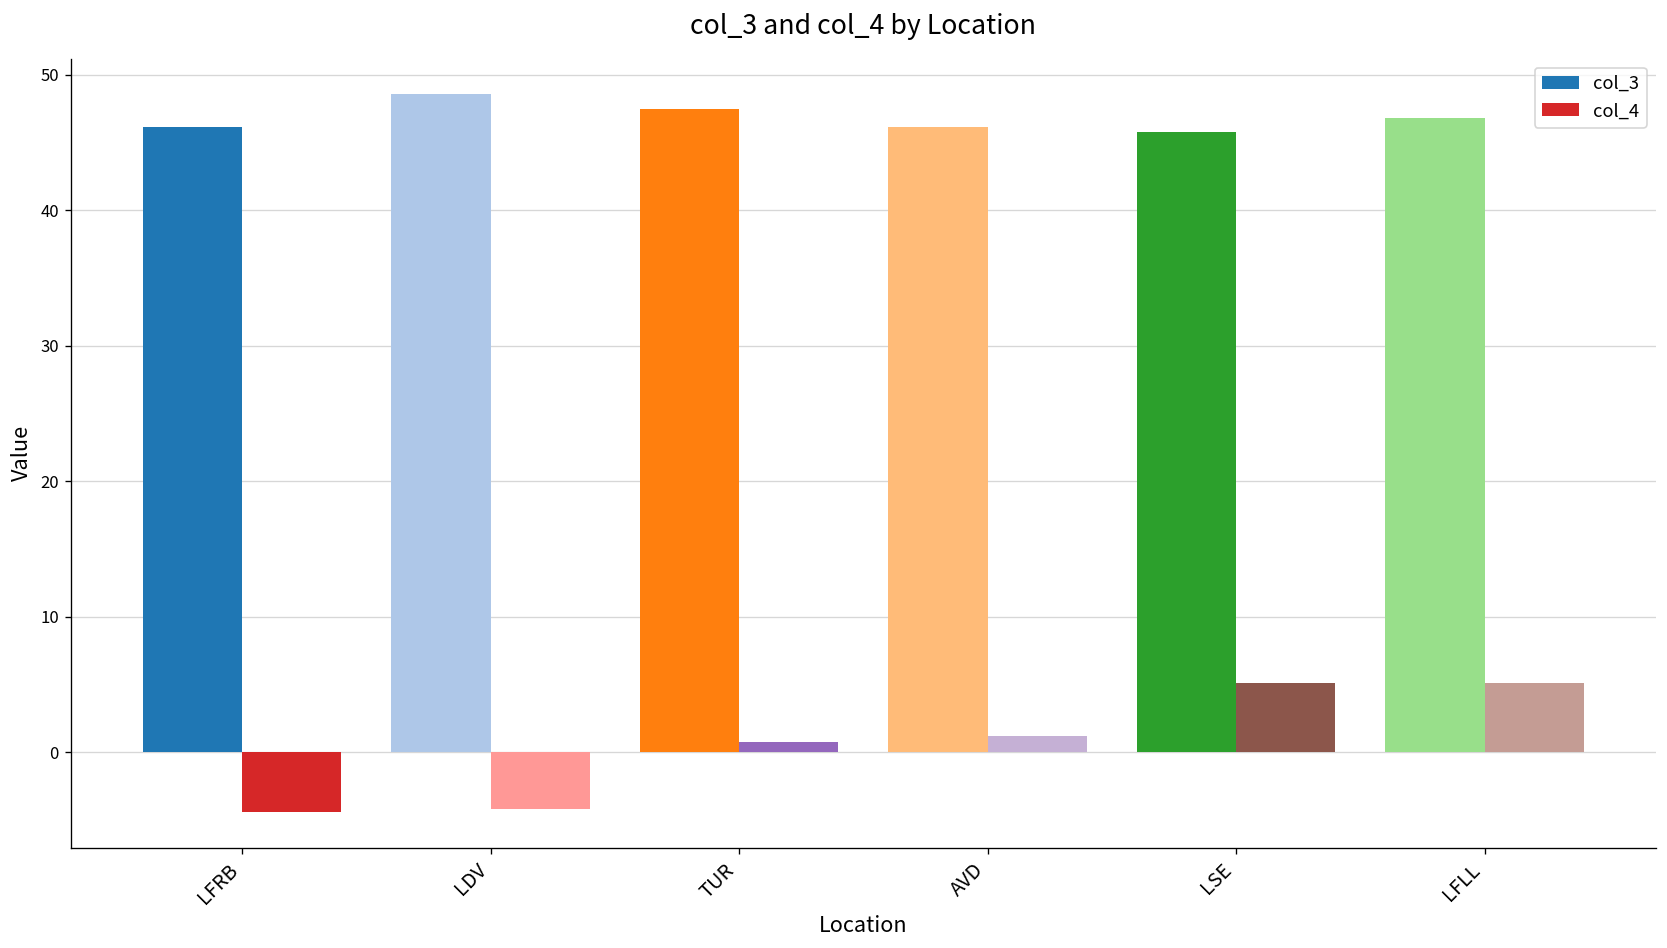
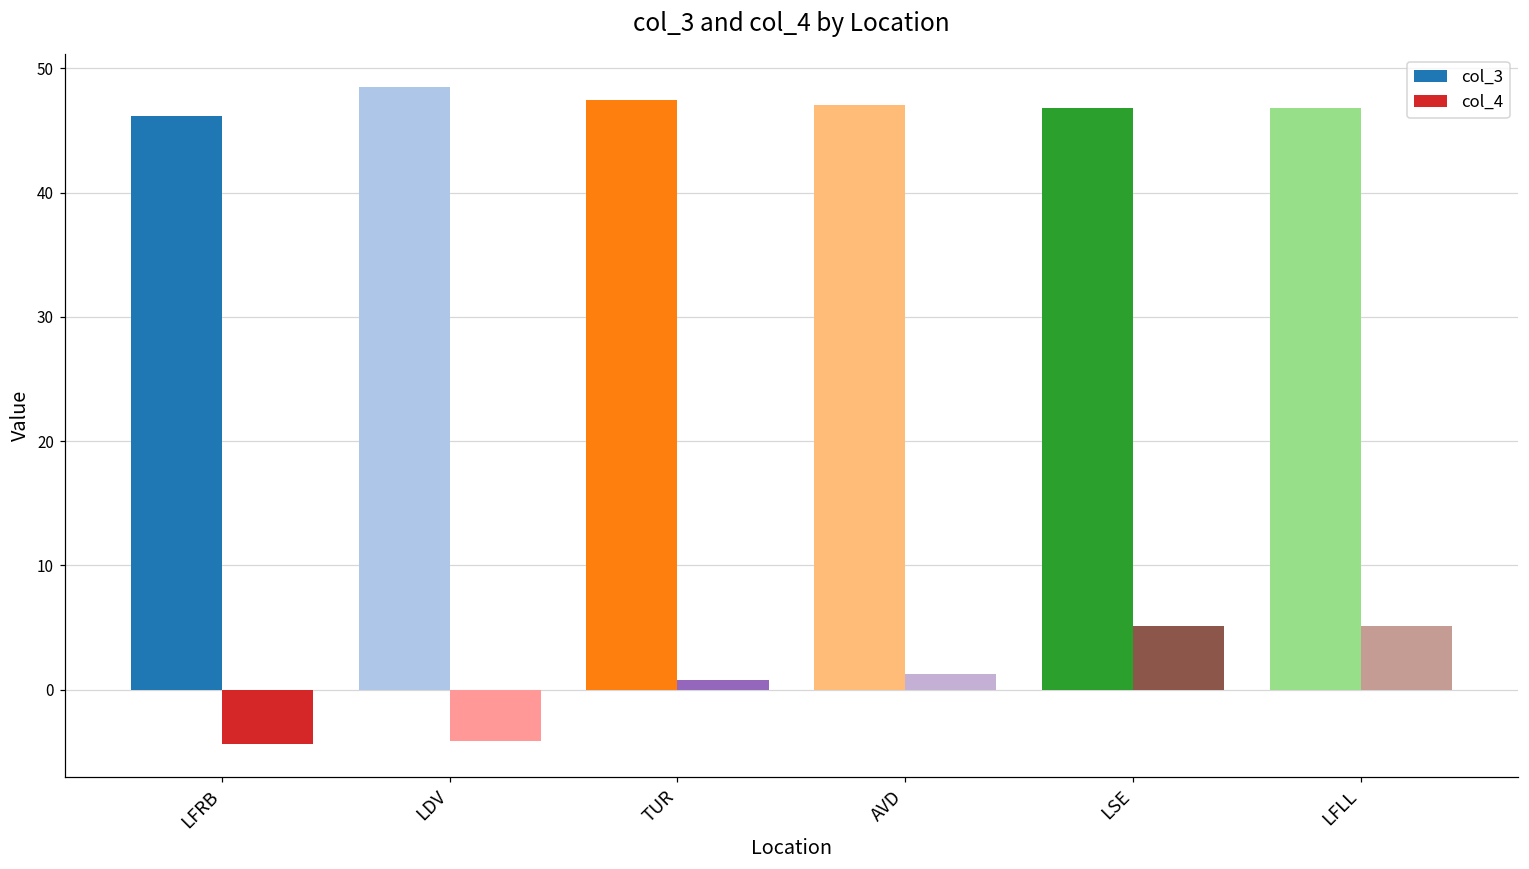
col_3, AVD: 46.1 -> 47.1
col_3, LSE: 45.7 -> 46.8
